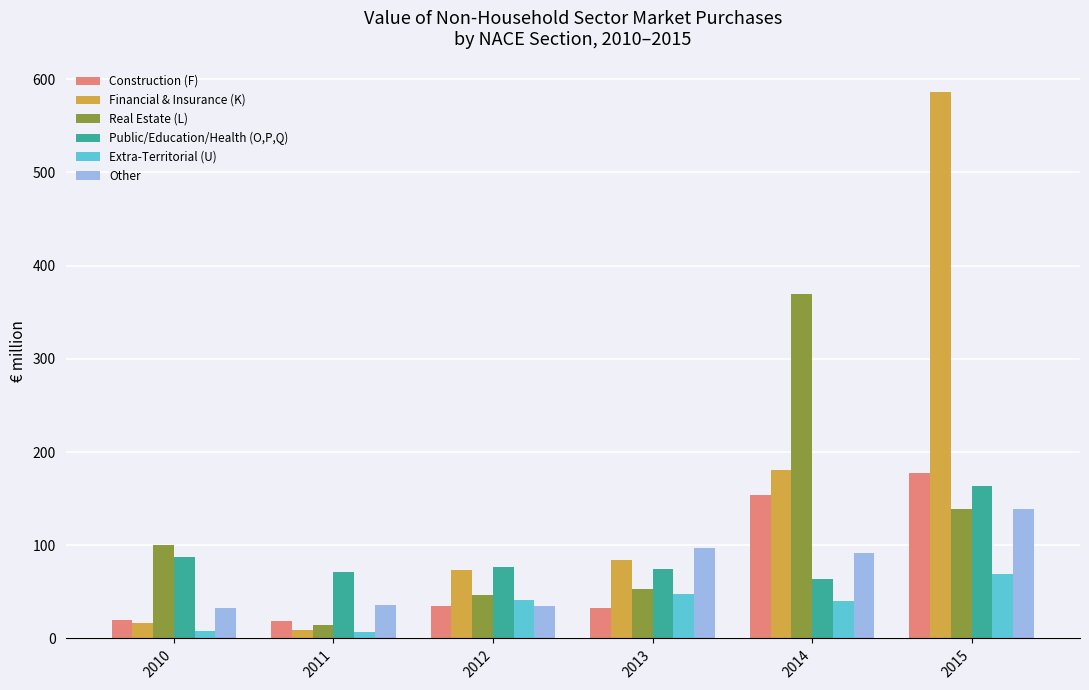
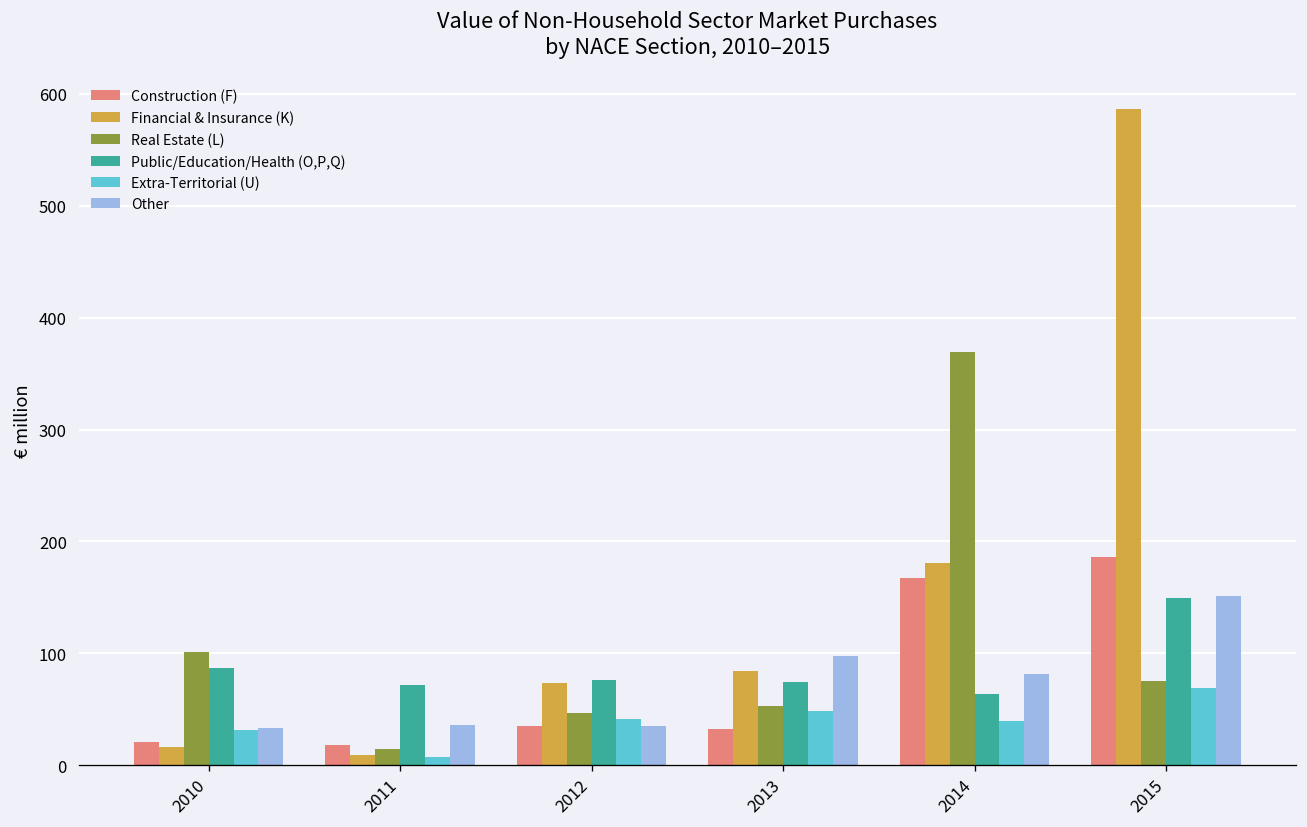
Extra-Territorial (U), 2010: 10 -> 30
Construction (F), 2014: 150 -> 170
Other, 2014: 90 -> 80
Construction (F), 2015: 180 -> 190
Real Estate (L), 2015: 140 -> 80
Public/Education/Health (O,P,Q), 2015: 160 -> 150
Other, 2015: 140 -> 150
